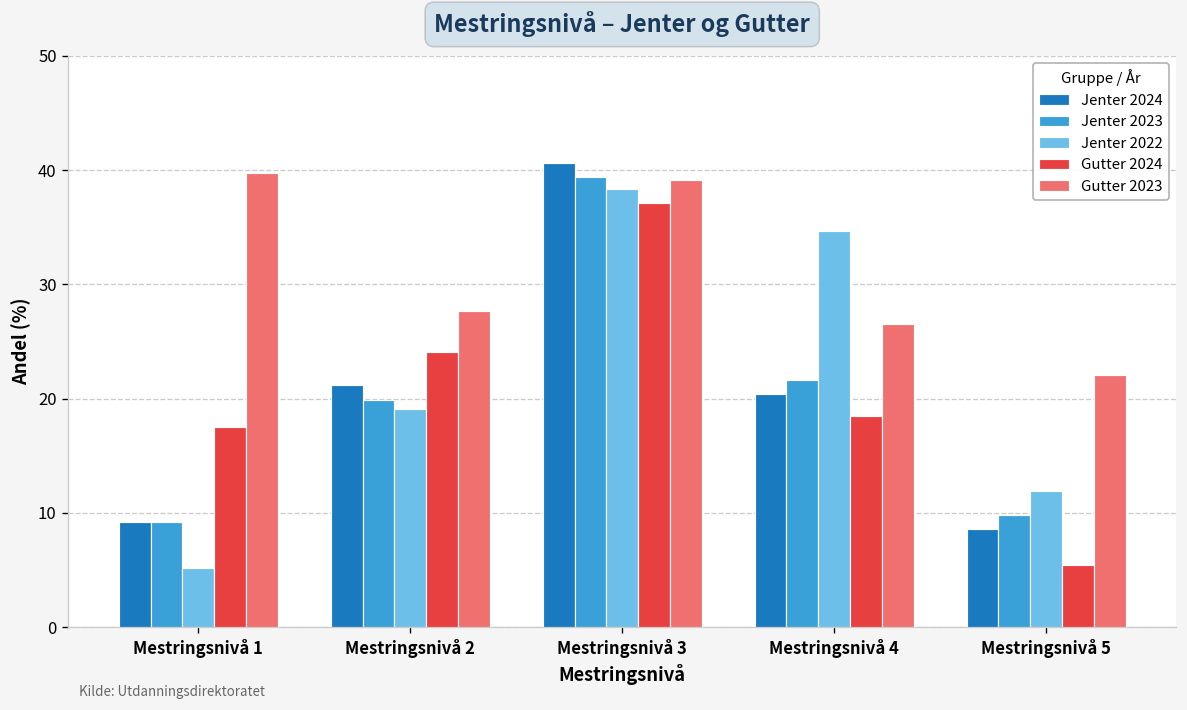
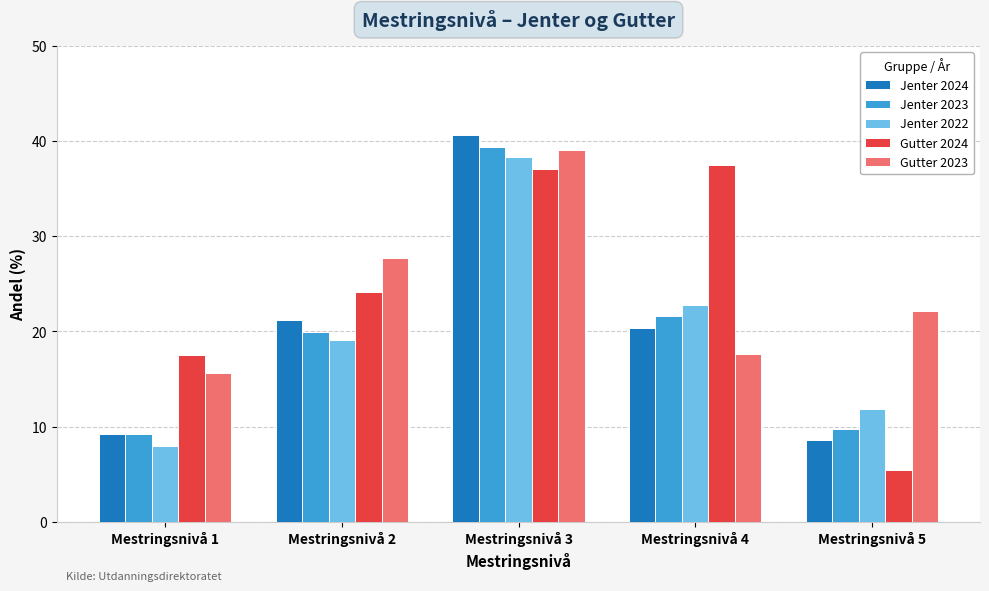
Jenter 2022, Mestringsnivå 1: 5 -> 8
Gutter 2023, Mestringsnivå 1: 40 -> 16
Jenter 2022, Mestringsnivå 4: 35 -> 23
Gutter 2024, Mestringsnivå 4: 19 -> 38
Gutter 2023, Mestringsnivå 4: 27 -> 18
